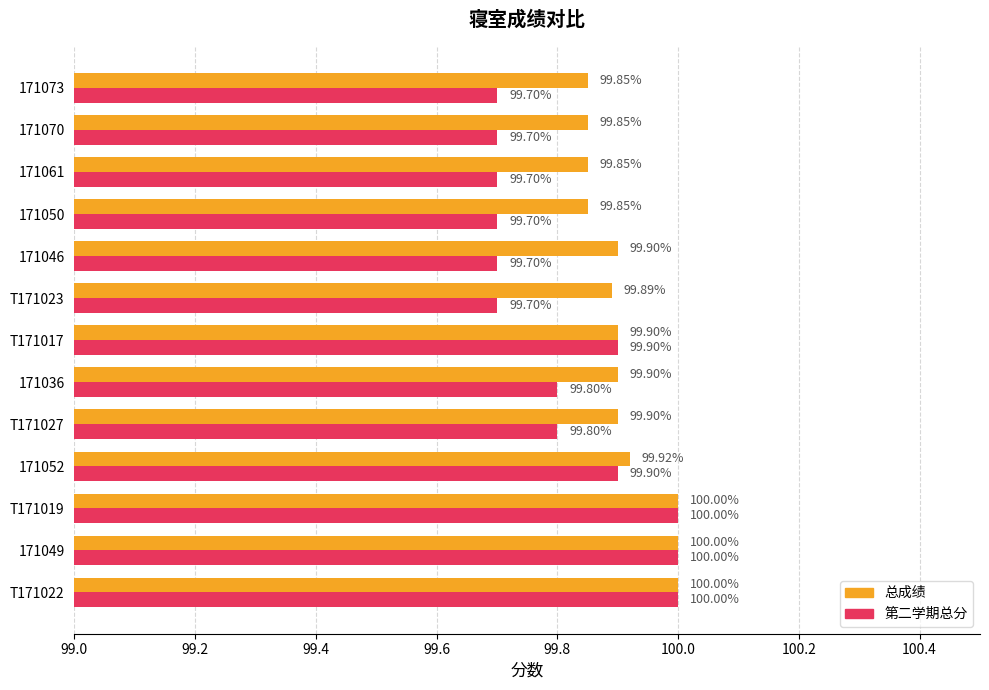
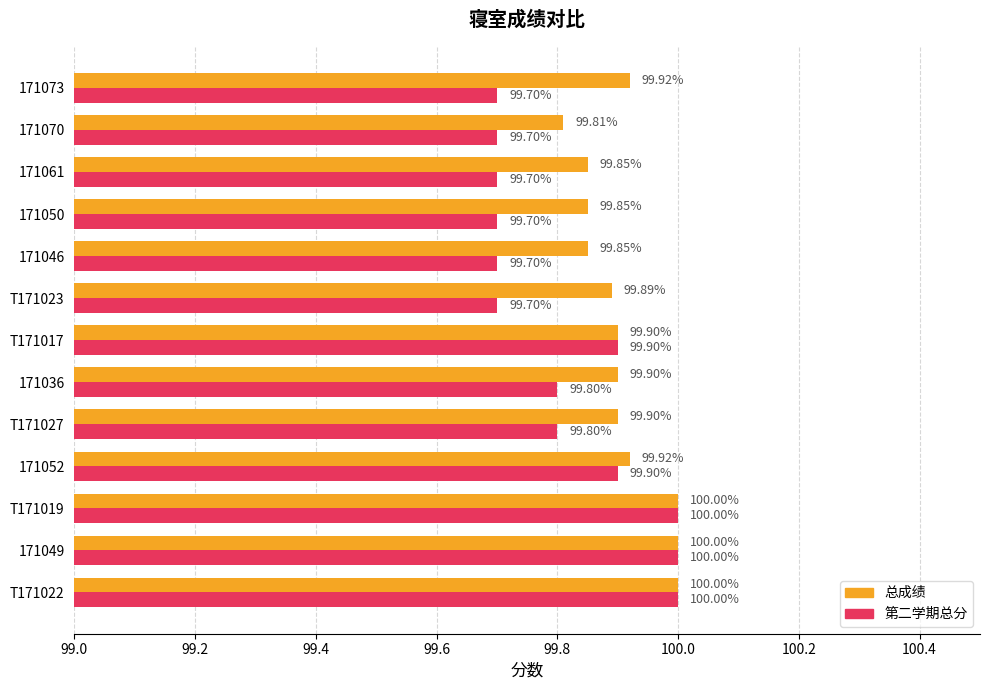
总成绩, 171073: 99.85% -> 99.92%
总成绩, 171070: 99.85% -> 99.81%
总成绩, 171046: 99.90% -> 99.85%
